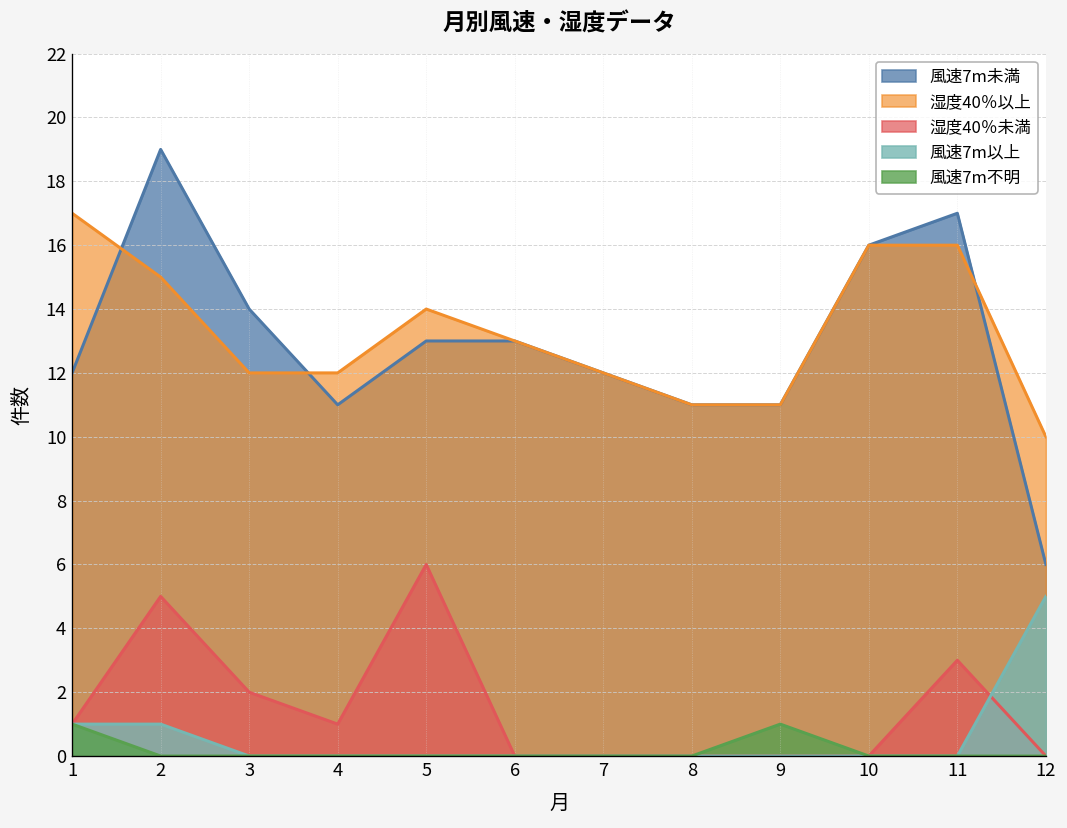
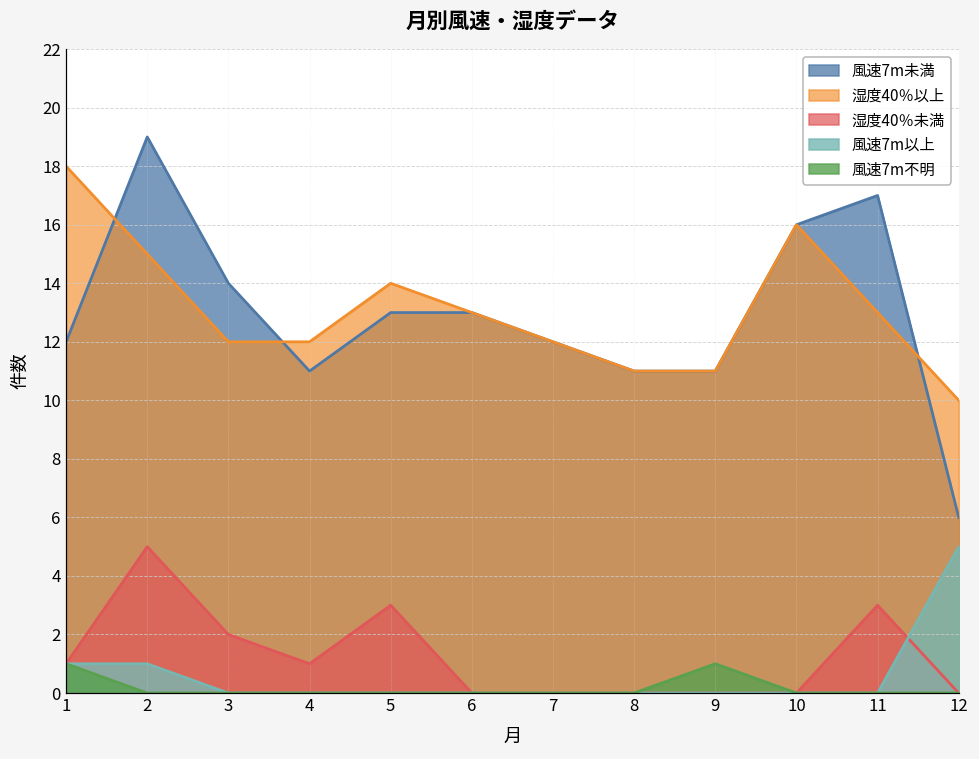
湿度40％以上, 1: 17 -> 18
湿度40％未満, 5: 6 -> 3
湿度40％以上, 11: 16 -> 13
